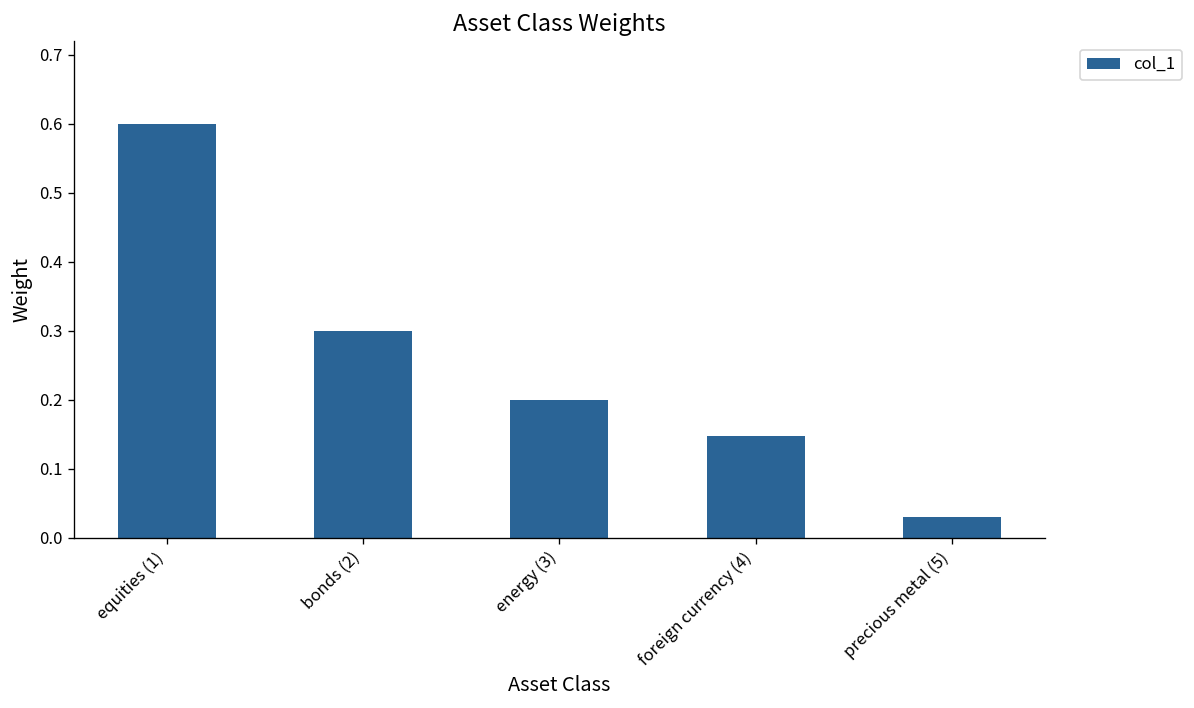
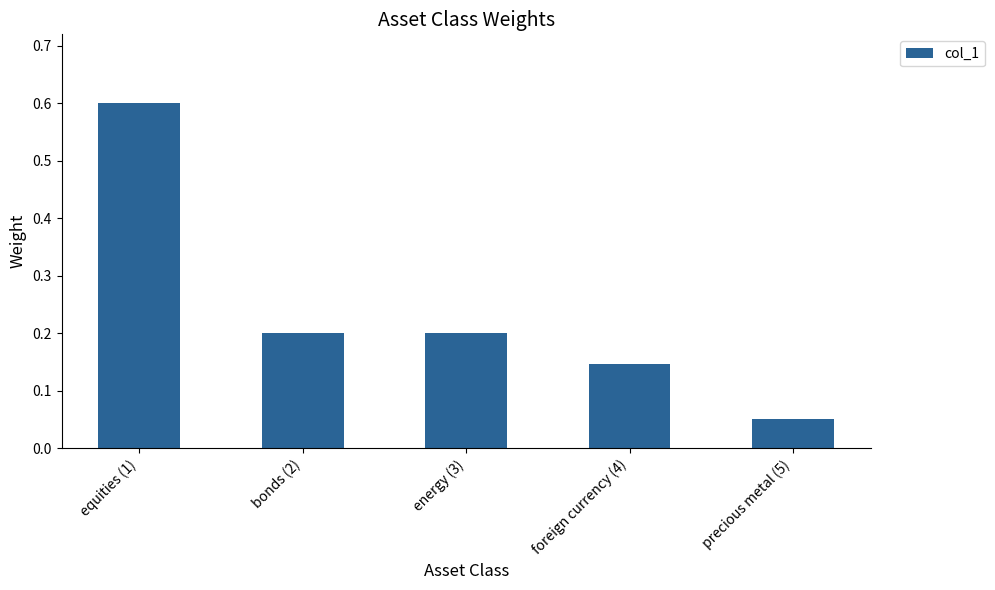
bonds (2): 0.3 -> 0.2
precious metal (5): 0.03 -> 0.05
